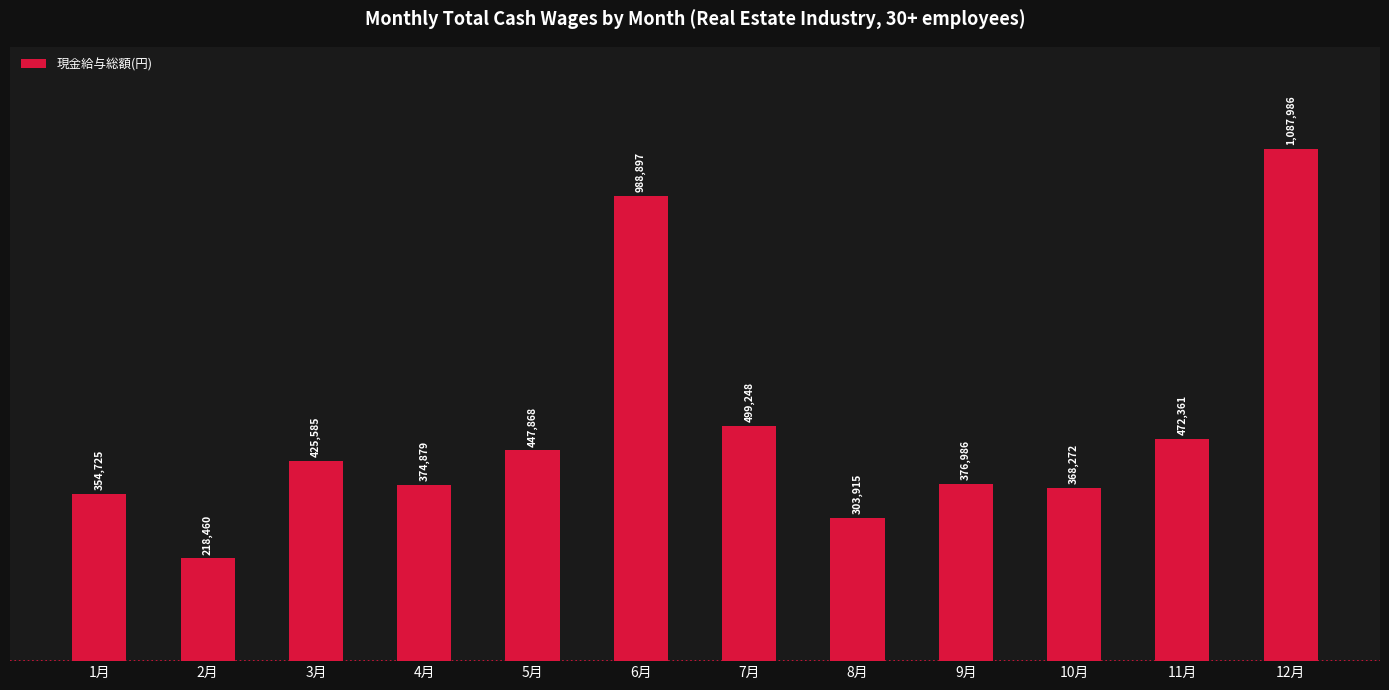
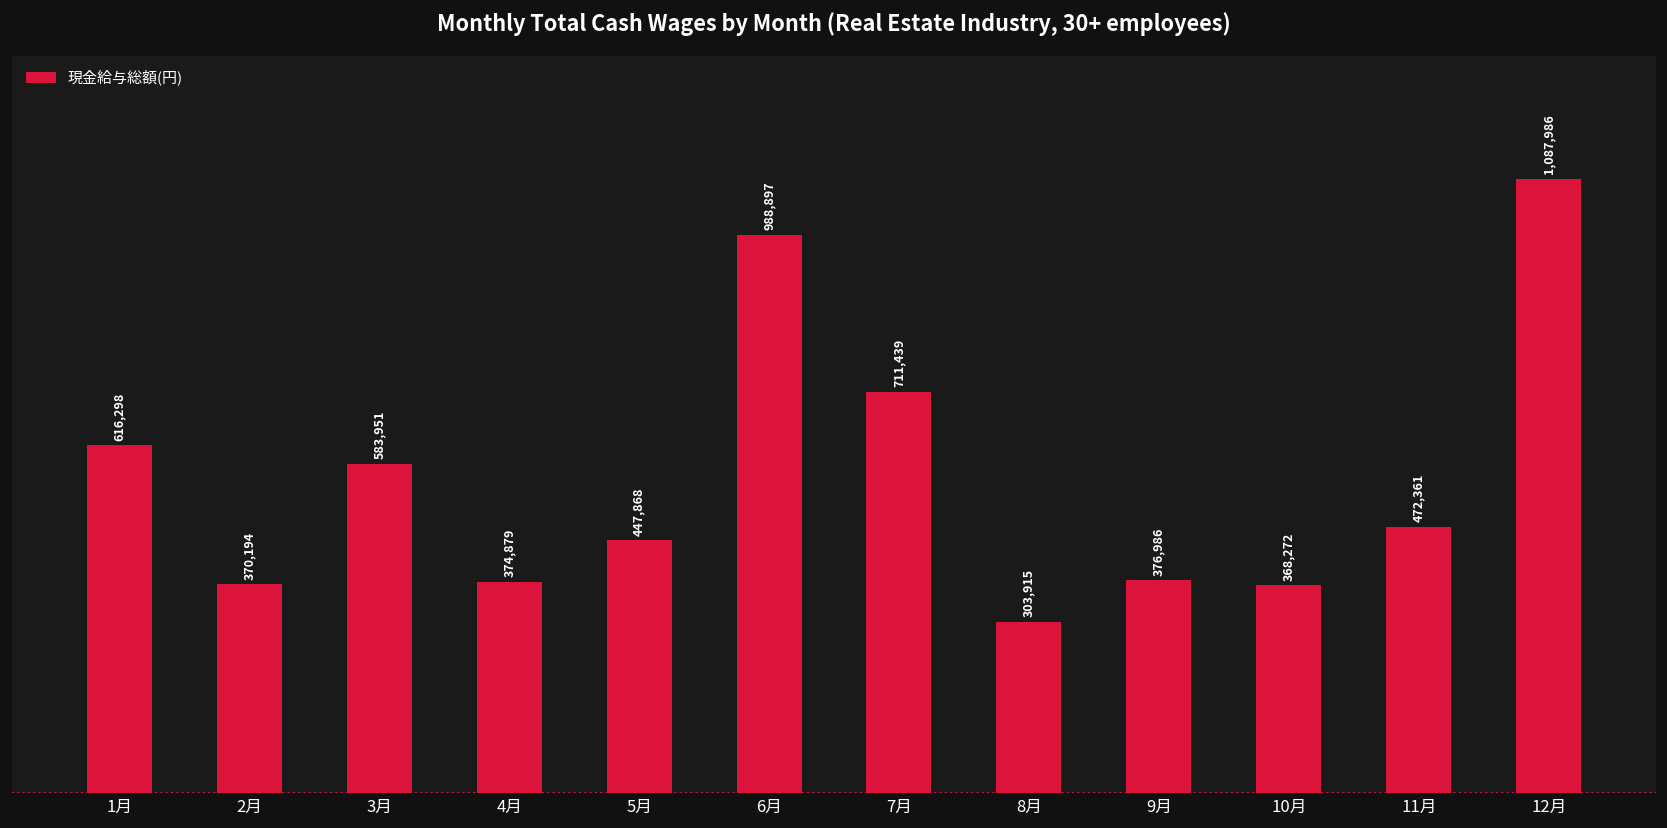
1月: 354,725 -> 616,298
2月: 218,460 -> 370,194
3月: 425,585 -> 583,951
7月: 499,248 -> 711,439
